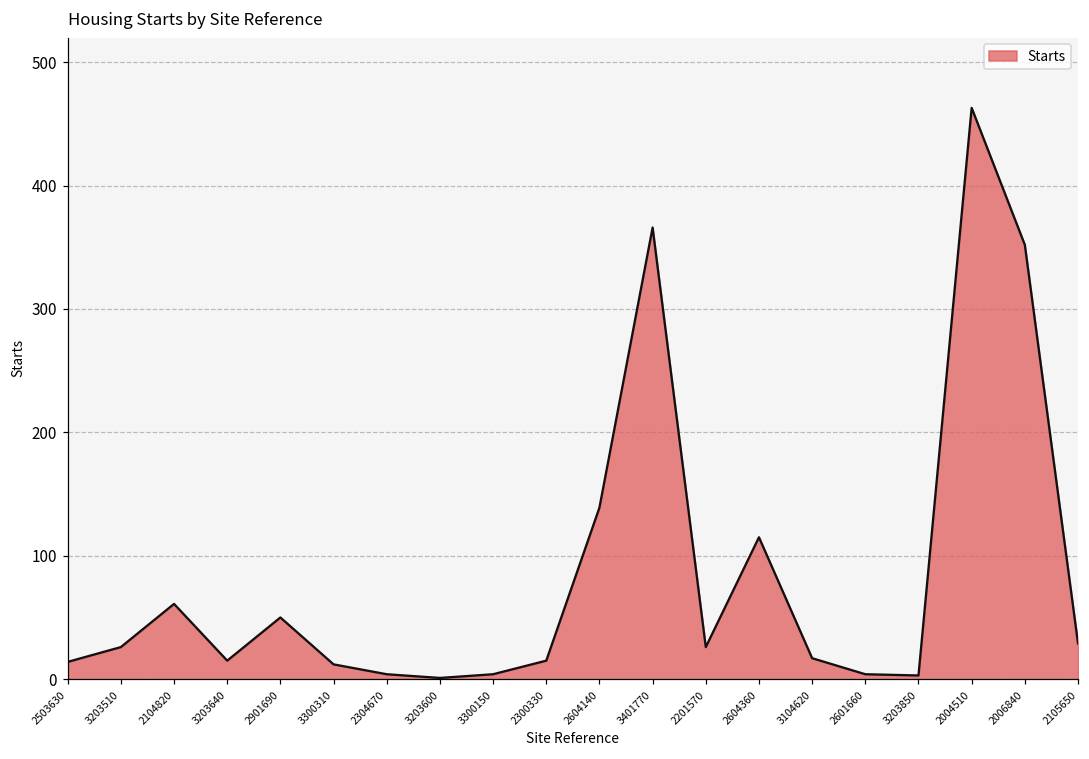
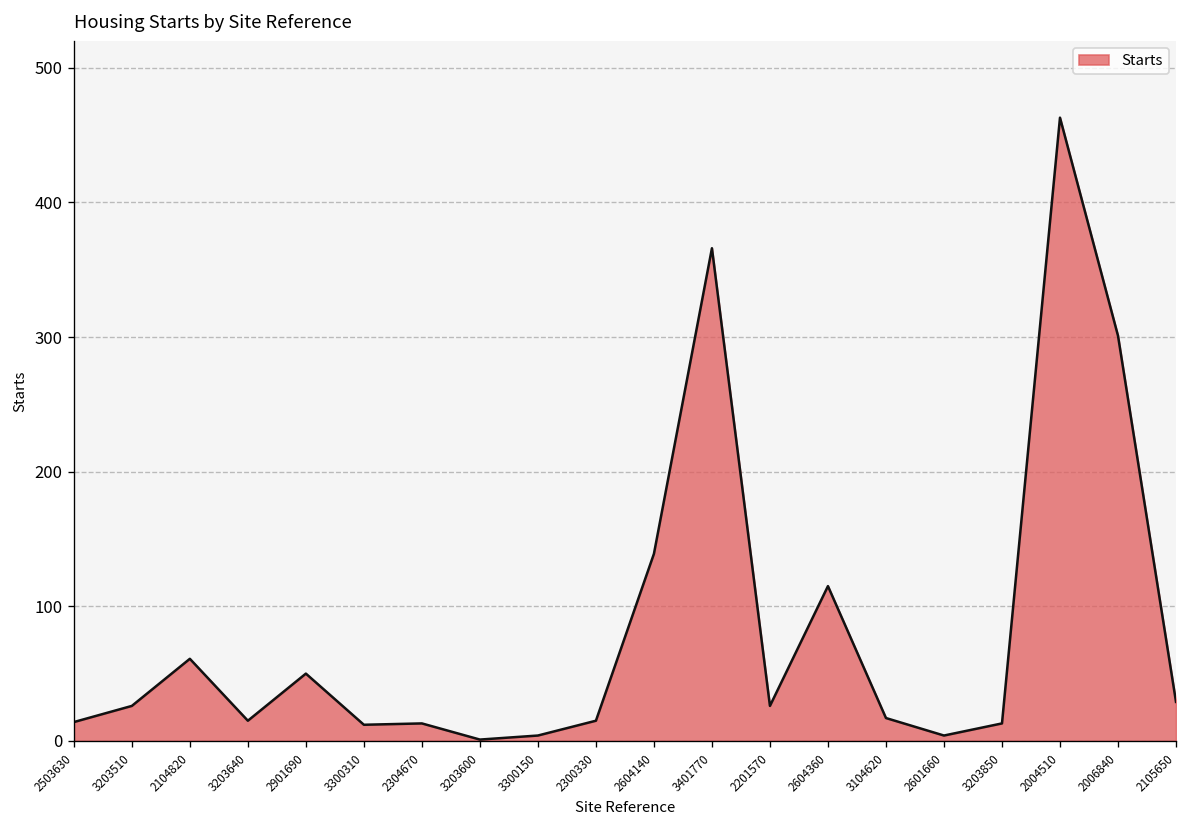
2304670: 4 -> 13
3203850: 3 -> 13
2006840: 352 -> 301
